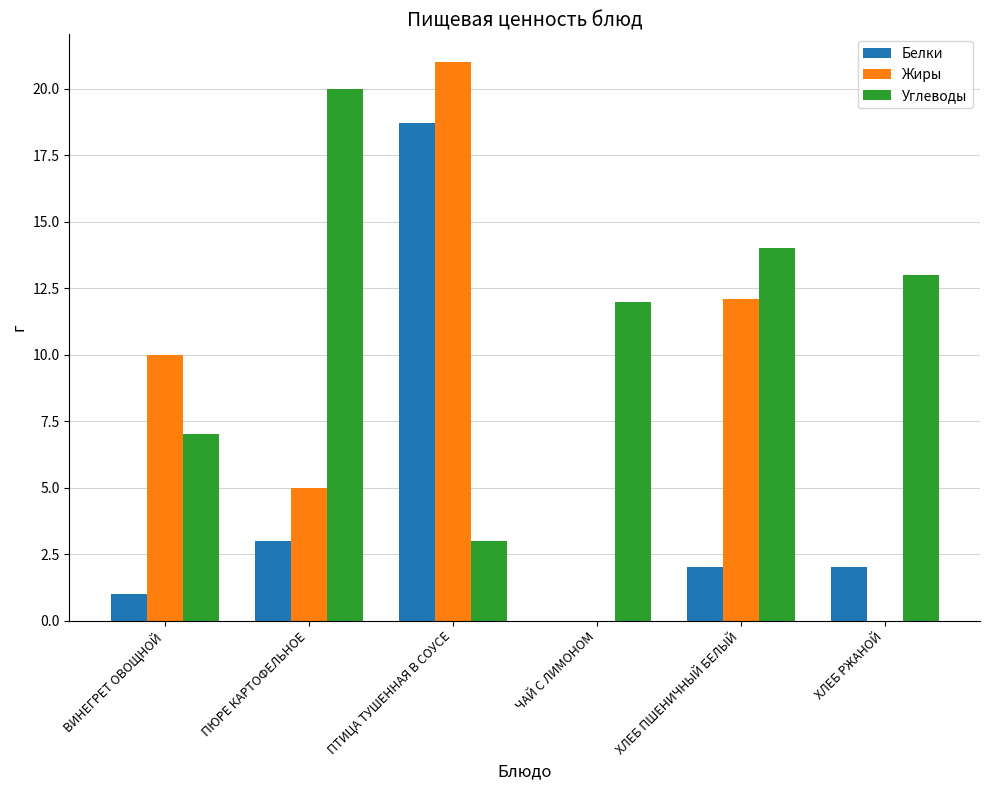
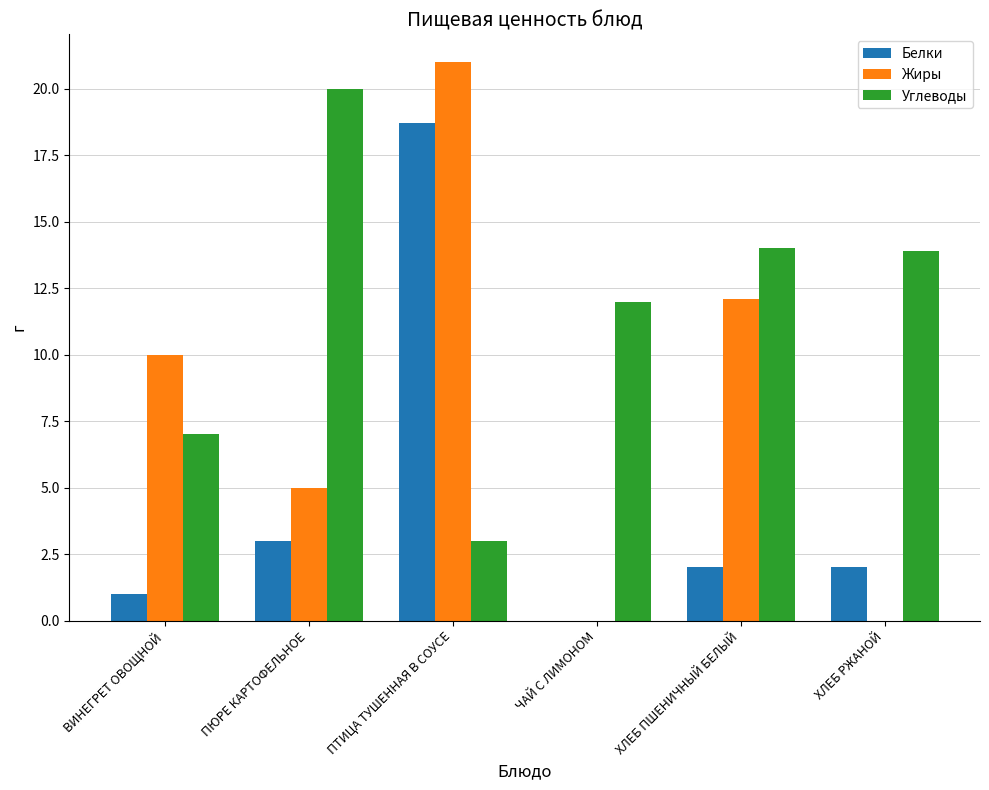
Углеводы, ХЛЕБ РЖАНОЙ: 13.0 -> 13.9
